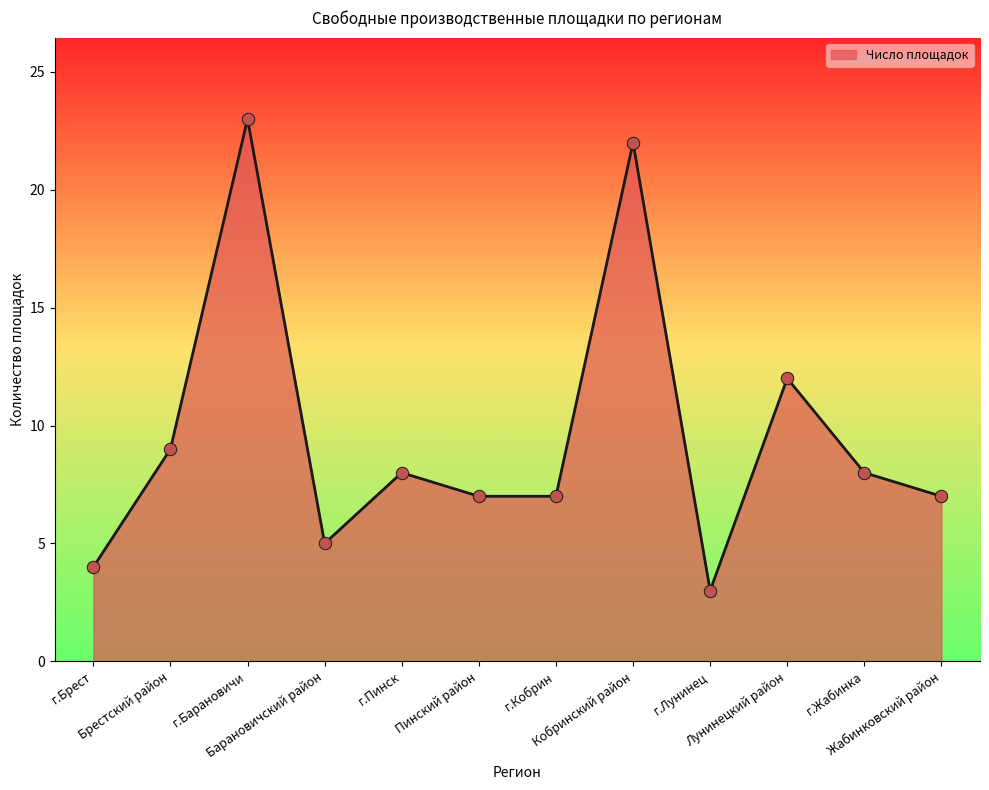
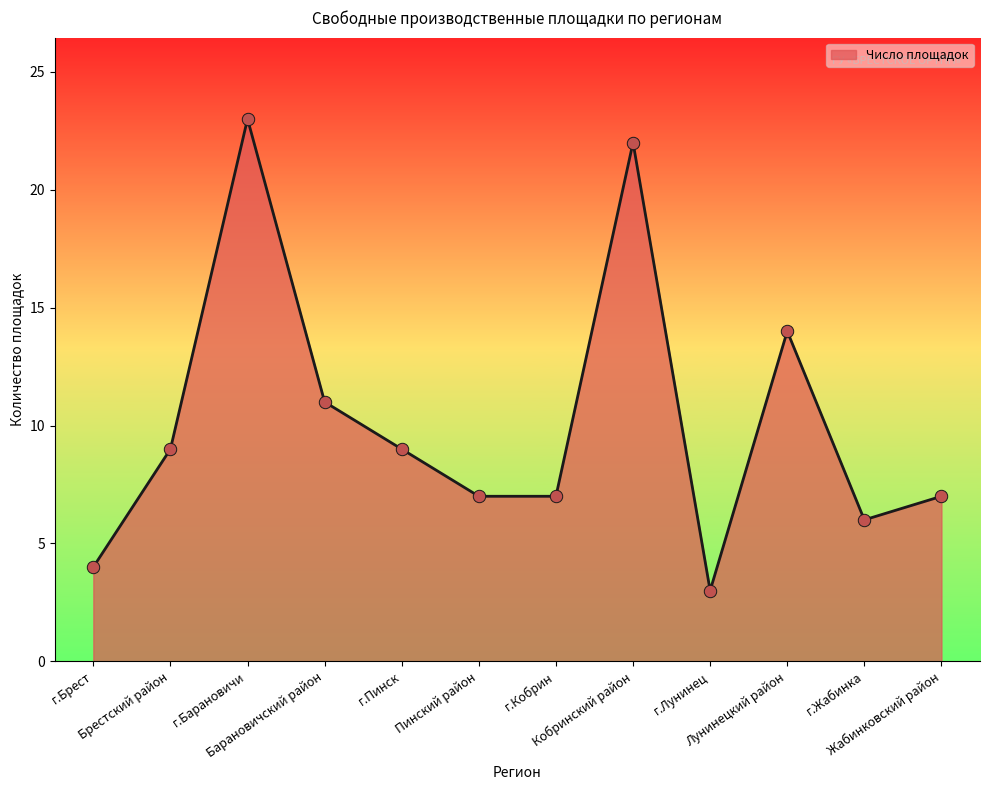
Барановичский район: 5 -> 11
г.Пинск: 8 -> 9
Лунинецкий район: 12 -> 14
г.Жабинка: 8 -> 6
